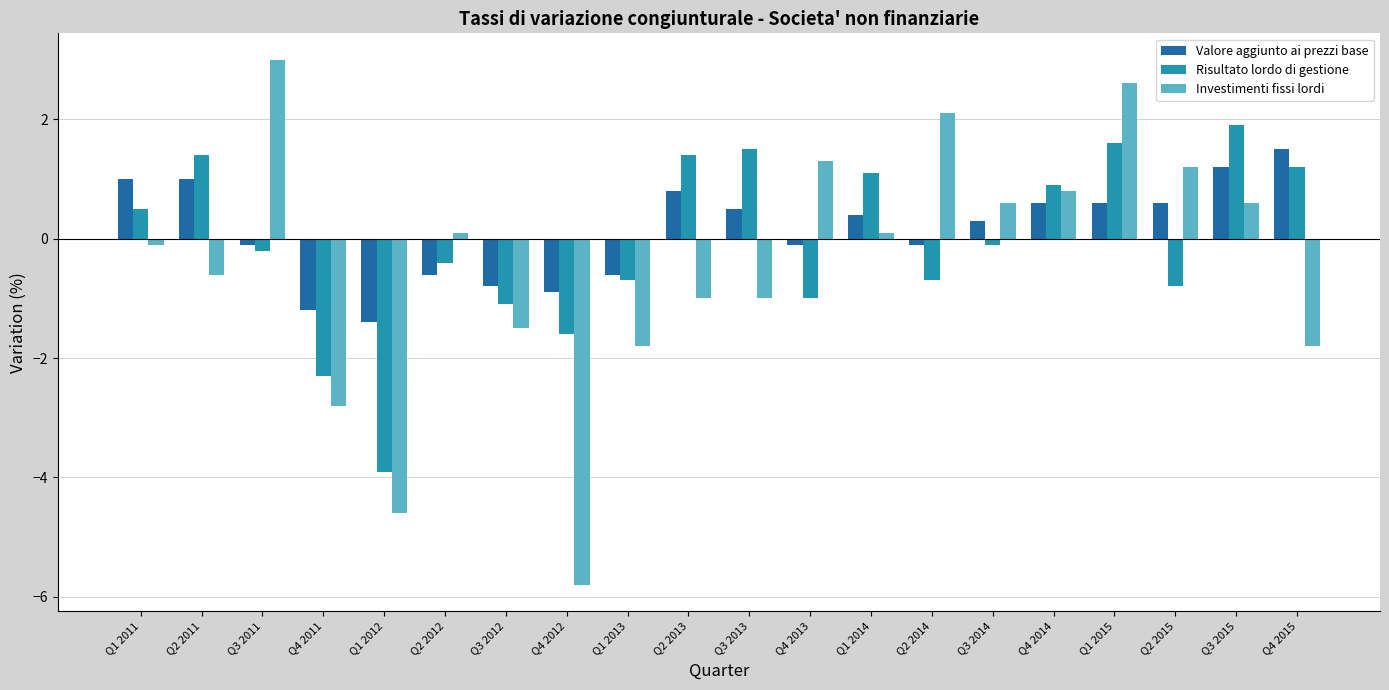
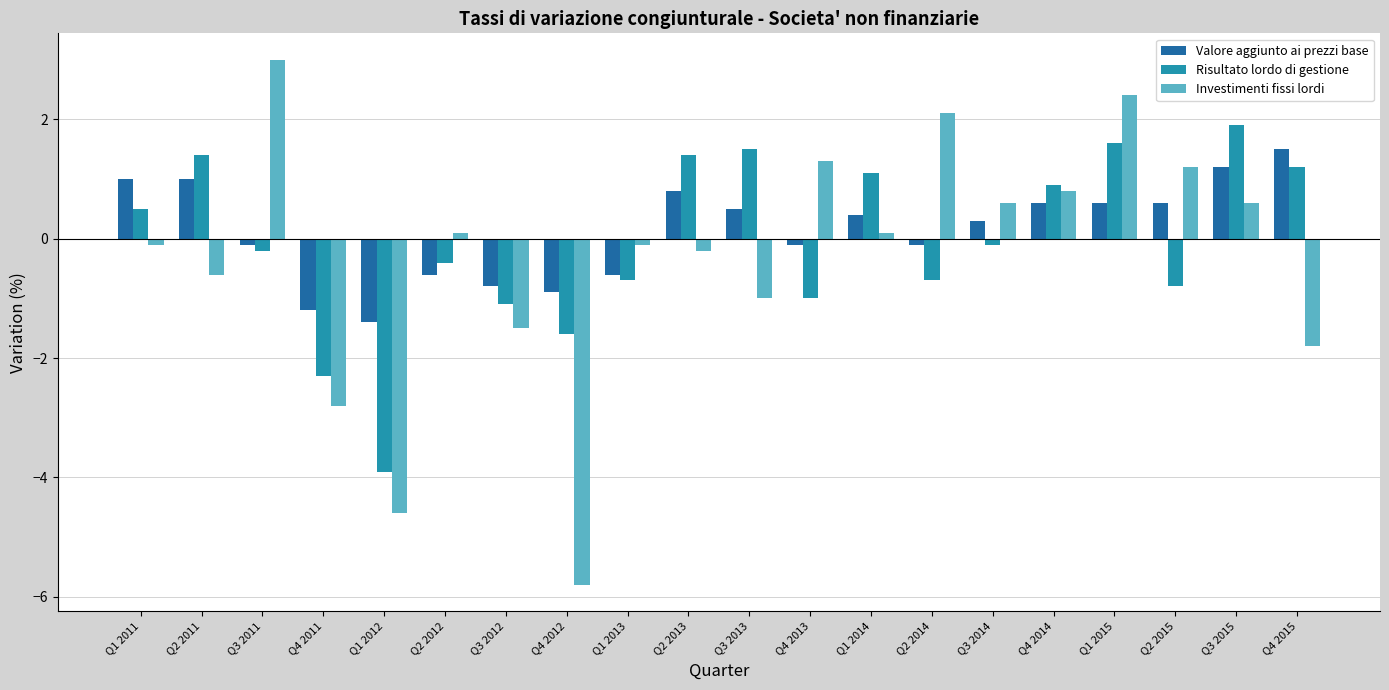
Investimenti fissi lordi, Q1 2013: -1.8 -> -0.1
Investimenti fissi lordi, Q2 2013: -1.0 -> -0.2
Investimenti fissi lordi, Q1 2015: 2.6 -> 2.4
